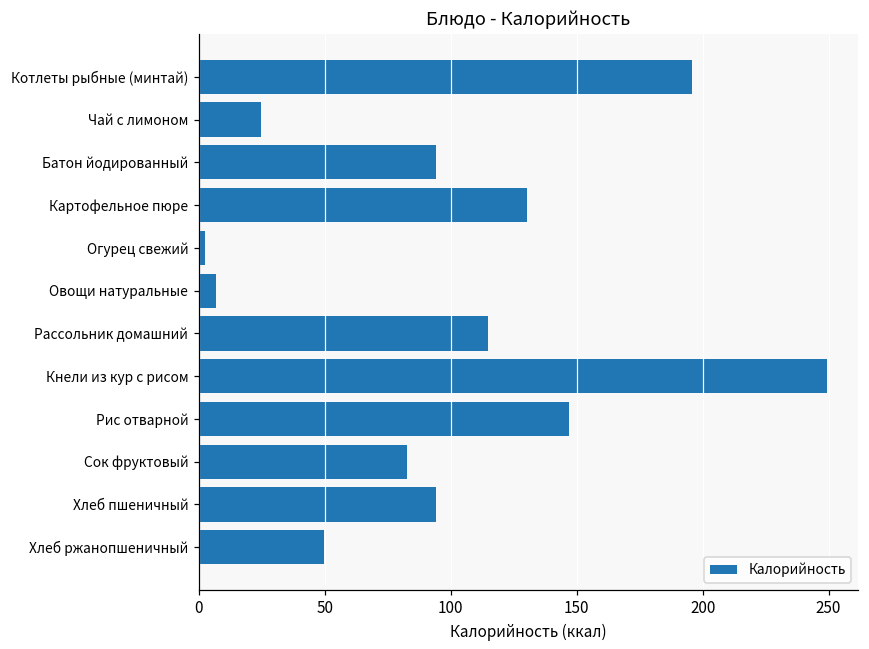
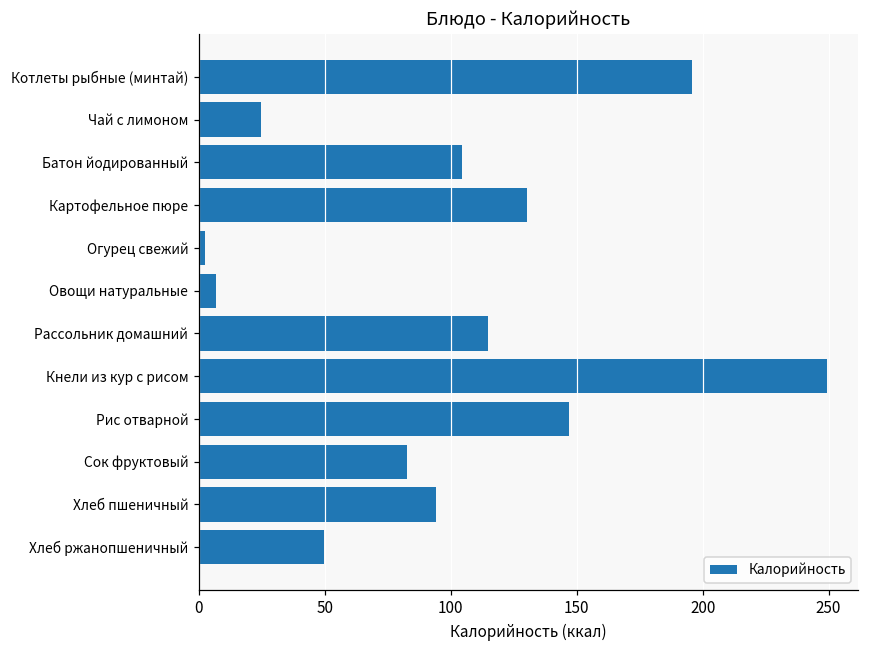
Батон йодированный: 94 -> 104
